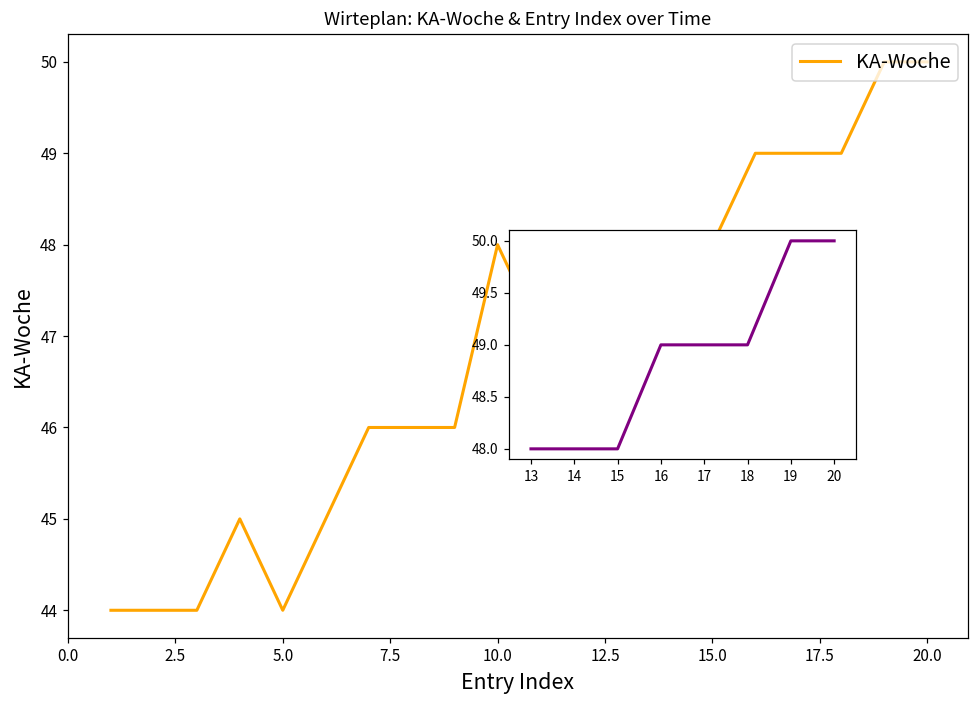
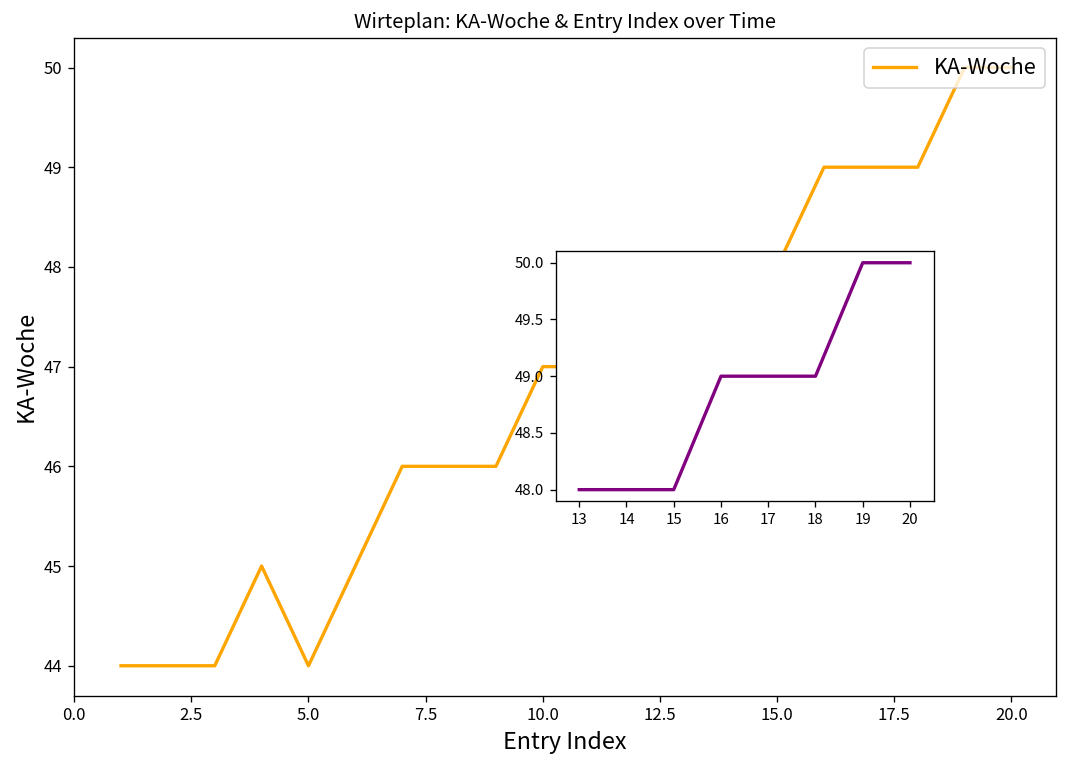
Wirteplan: KA-Woche & Entry Index over Time, 10.0: 48 -> 47
